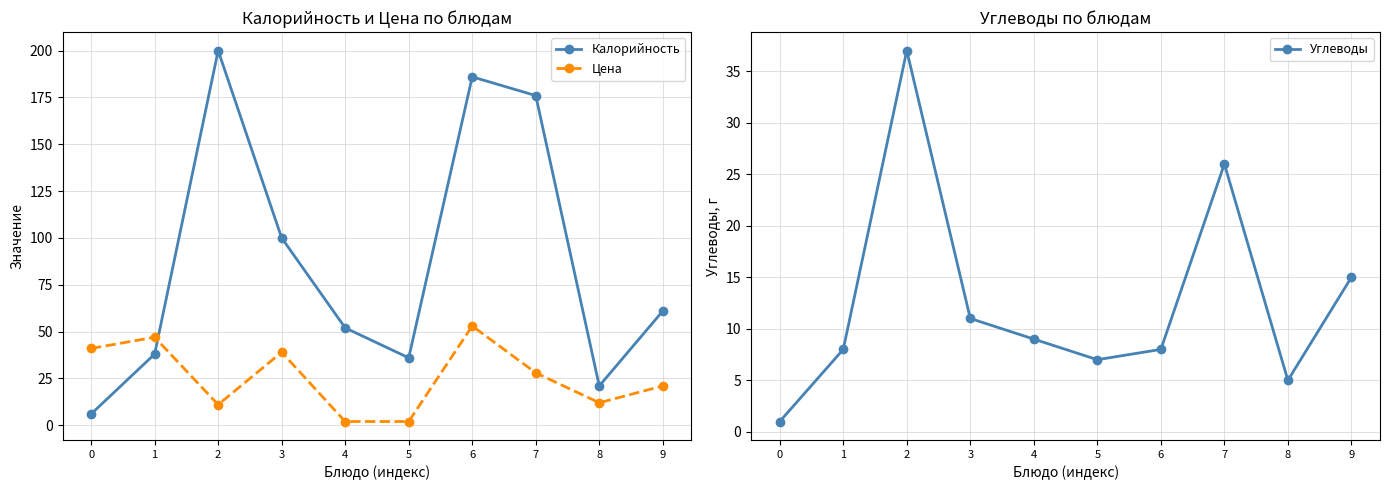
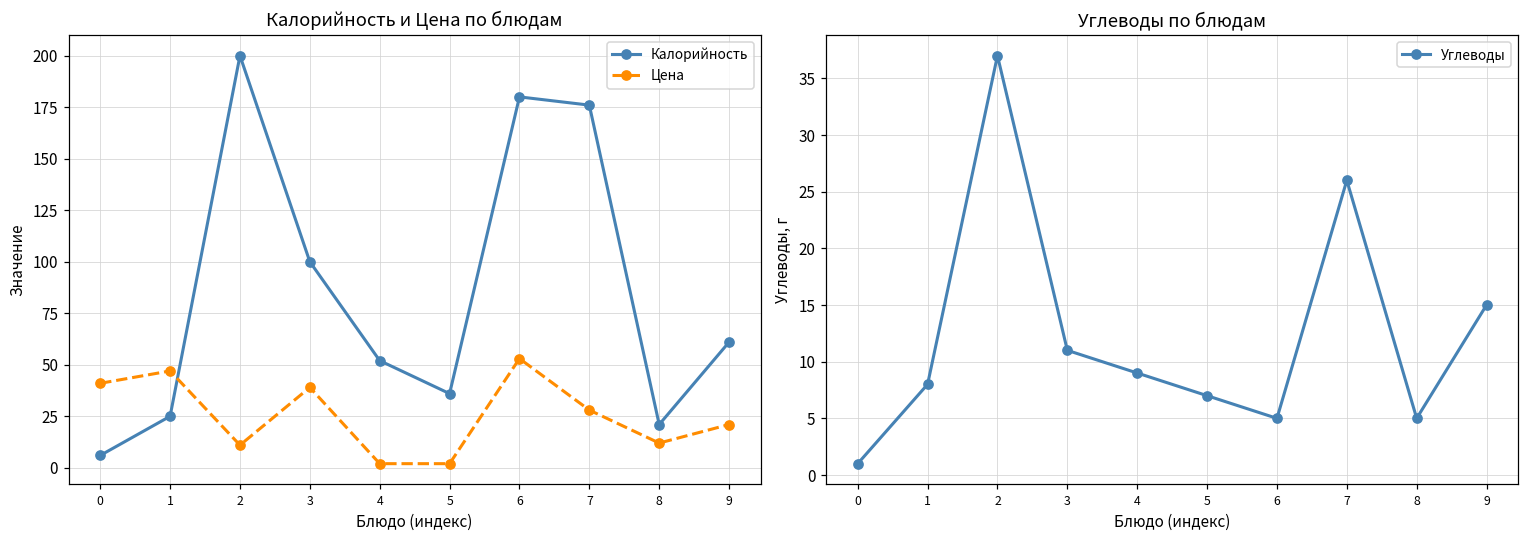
Калорийность и Цена по блюдам, Калорийность, 1: 38 -> 25
Калорийность и Цена по блюдам, Калорийность, 6: 186 -> 180
Углеводы по блюдам, 6: 8 -> 5
